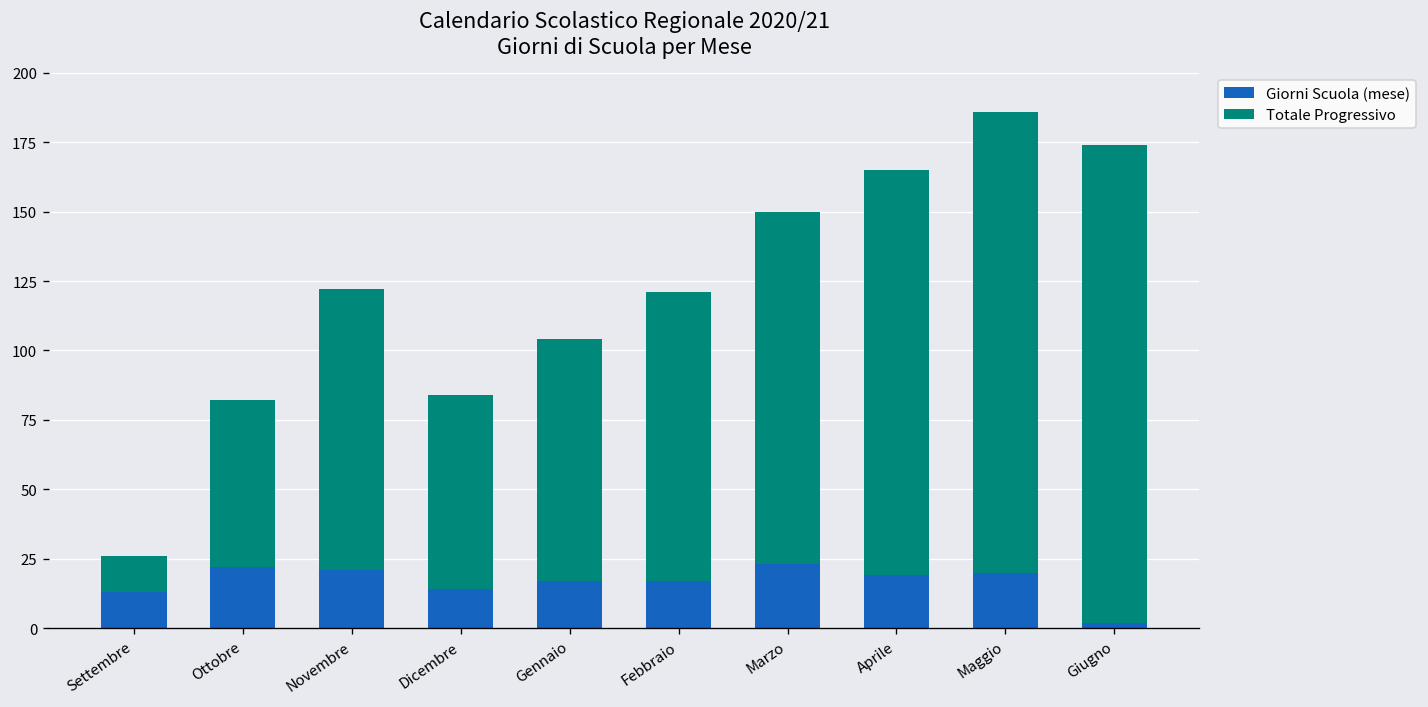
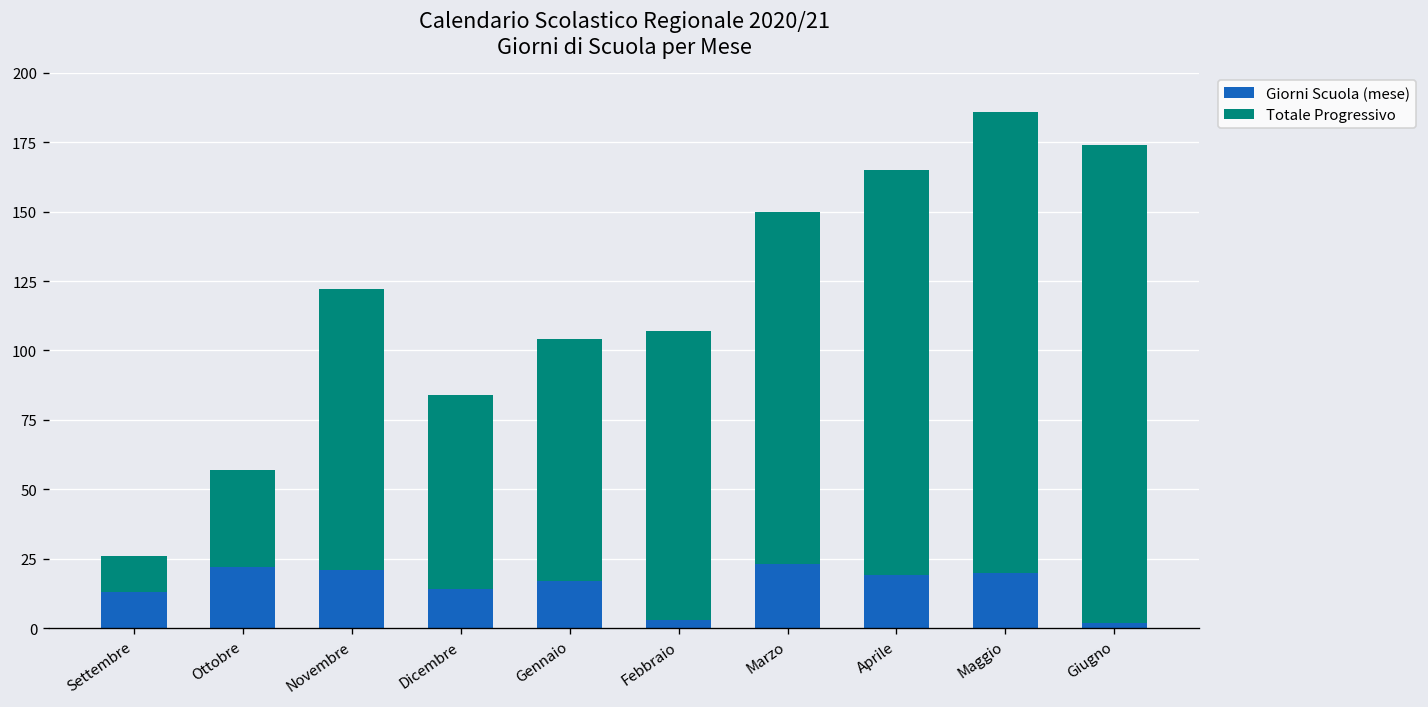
Totale Progressivo, Ottobre: 60 -> 35
Giorni Scuola (mese), Febbraio: 17 -> 3
